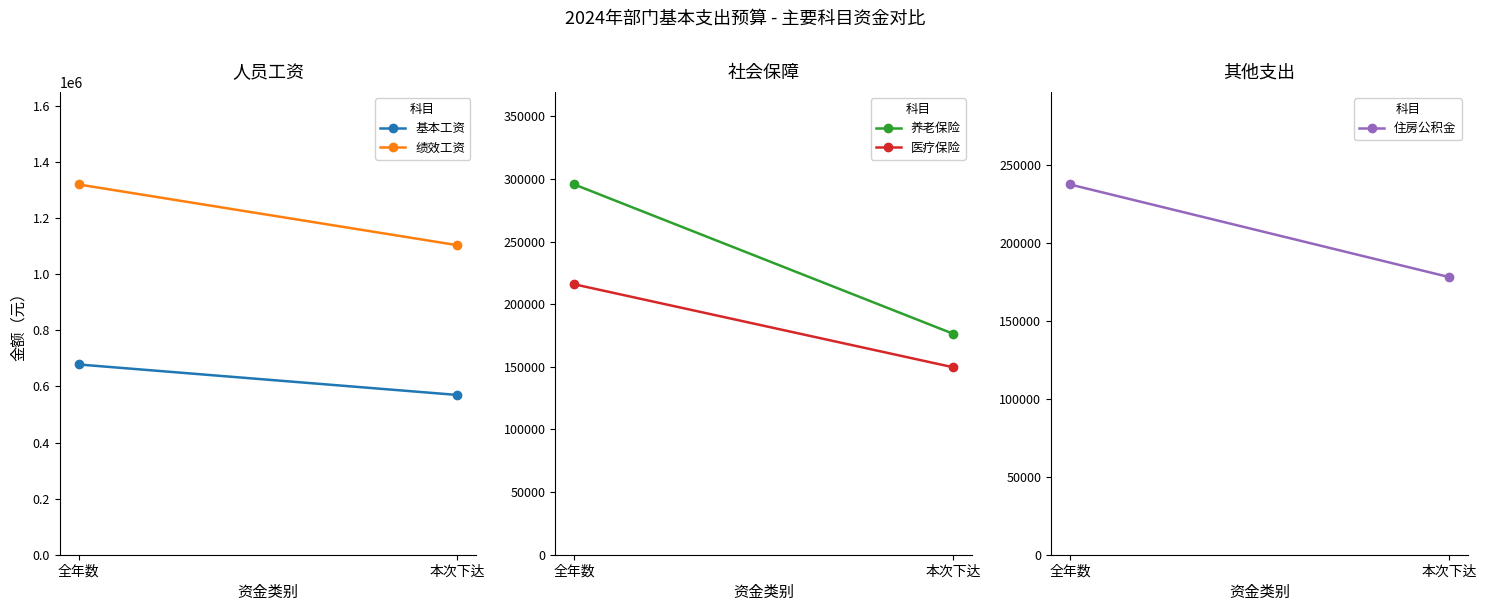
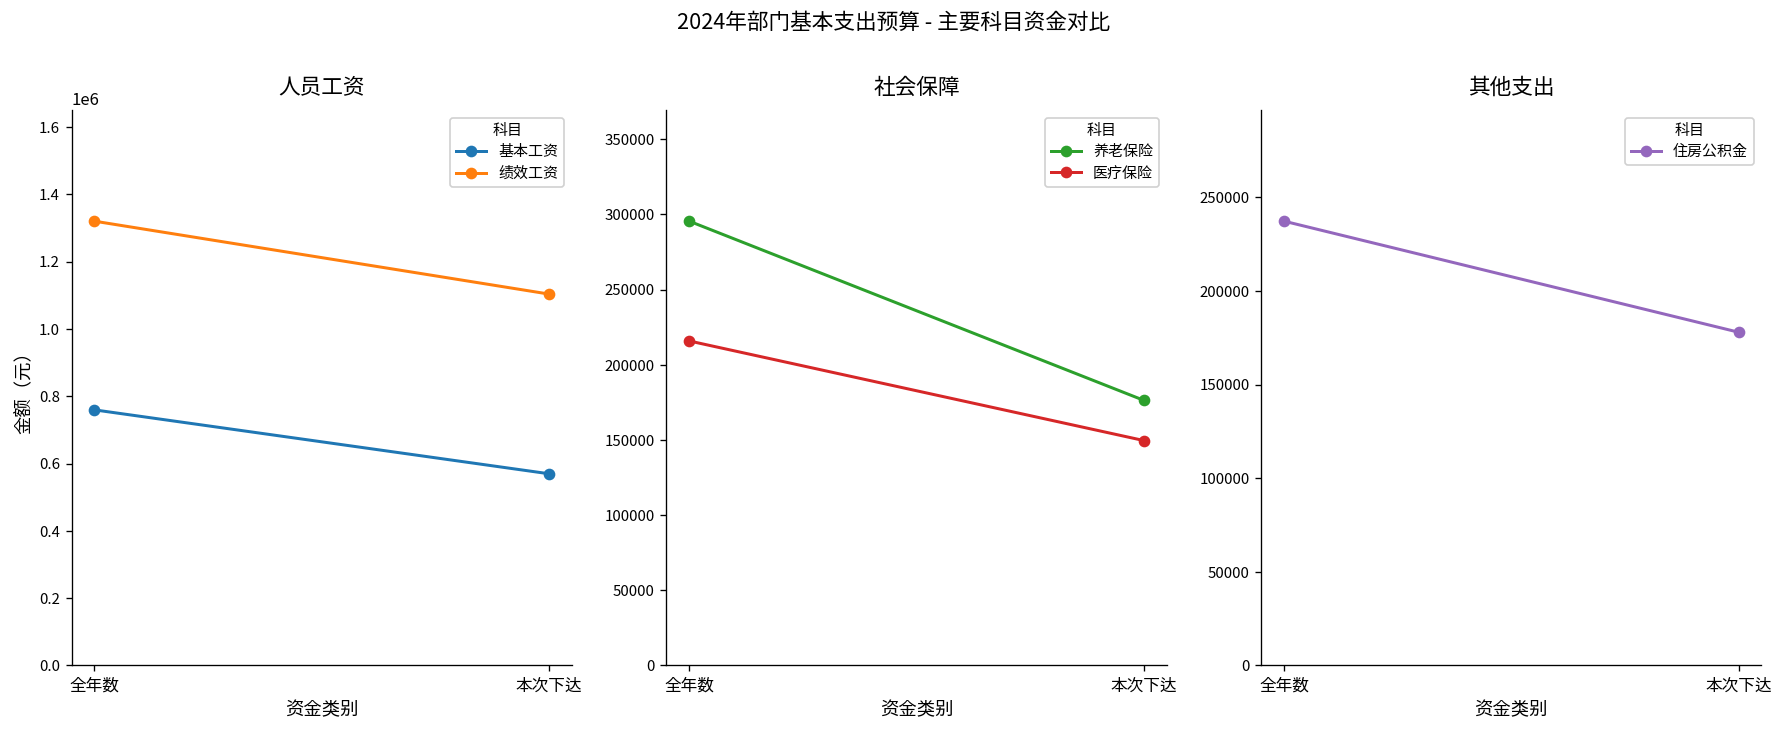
人员工资, 基本工资, 全年数: 680000 -> 760000
